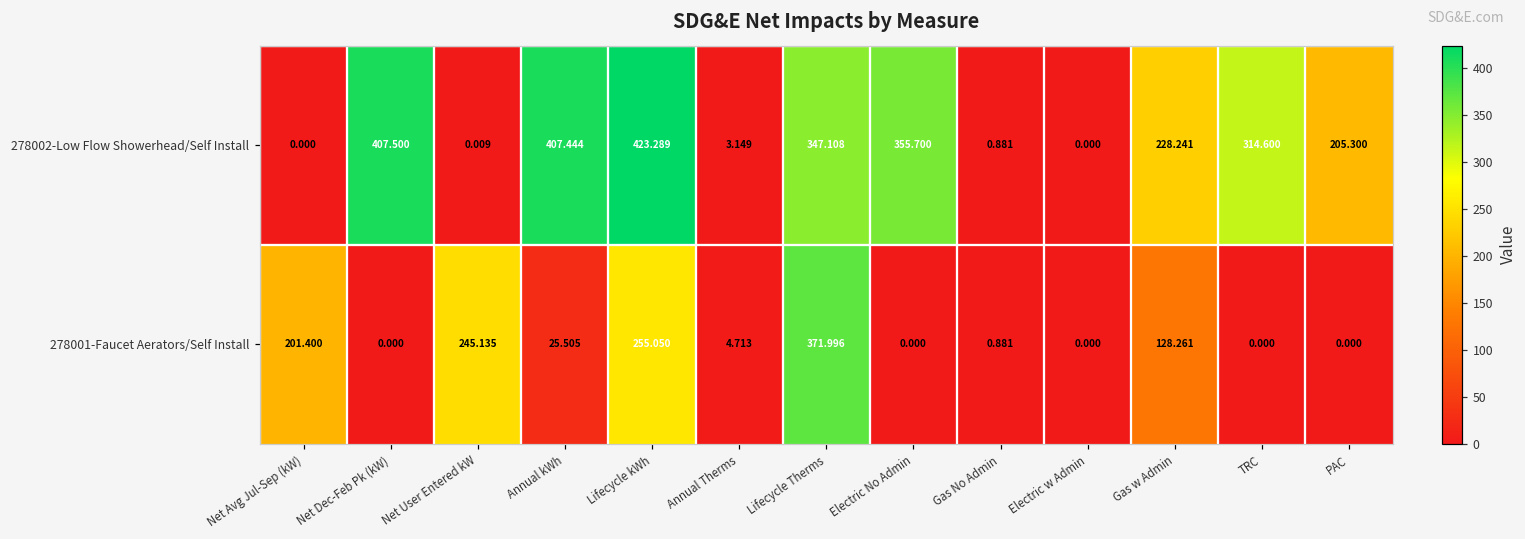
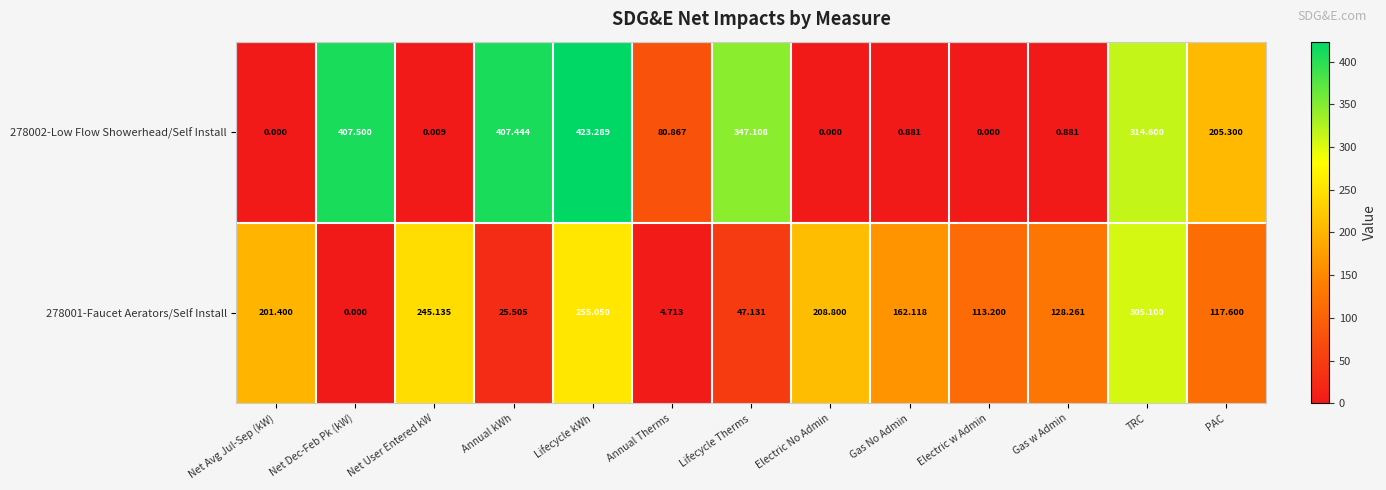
278002-Low Flow Showerhead/Self Install, Annual Therms: 3.149 -> 80.867
278002-Low Flow Showerhead/Self Install, Electric No Admin: 355.700 -> 0.000
278002-Low Flow Showerhead/Self Install, Gas w Admin: 228.241 -> 0.881
278001-Faucet Aerators/Self Install, Lifecycle Therms: 371.996 -> 47.131
278001-Faucet Aerators/Self Install, Electric No Admin: 0.000 -> 208.800
278001-Faucet Aerators/Self Install, Gas No Admin: 0.881 -> 162.118
278001-Faucet Aerators/Self Install, Electric w Admin: 0.000 -> 113.200
278001-Faucet Aerators/Self Install, TRC: 0.000 -> 305.100
278001-Faucet Aerators/Self Install, PAC: 0.000 -> 117.600
